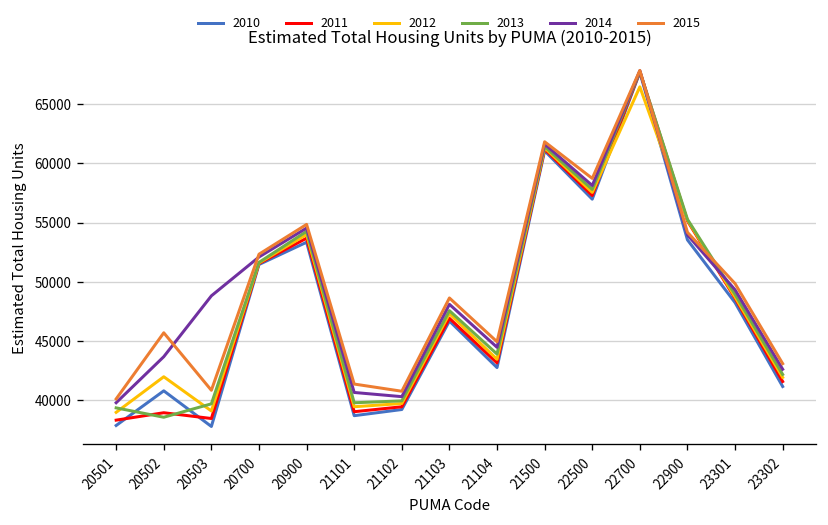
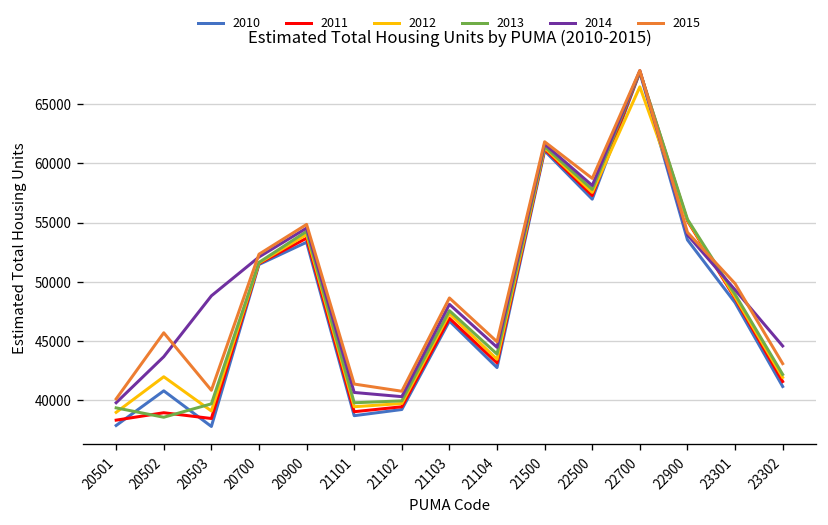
2014, 23302: 43000 -> 45000
